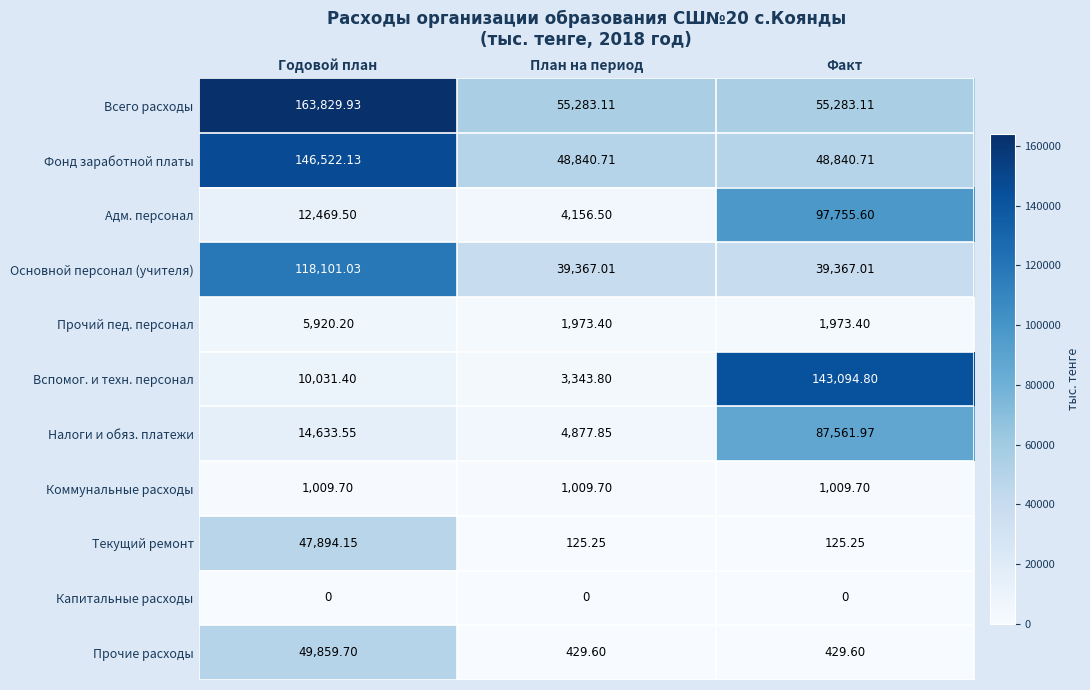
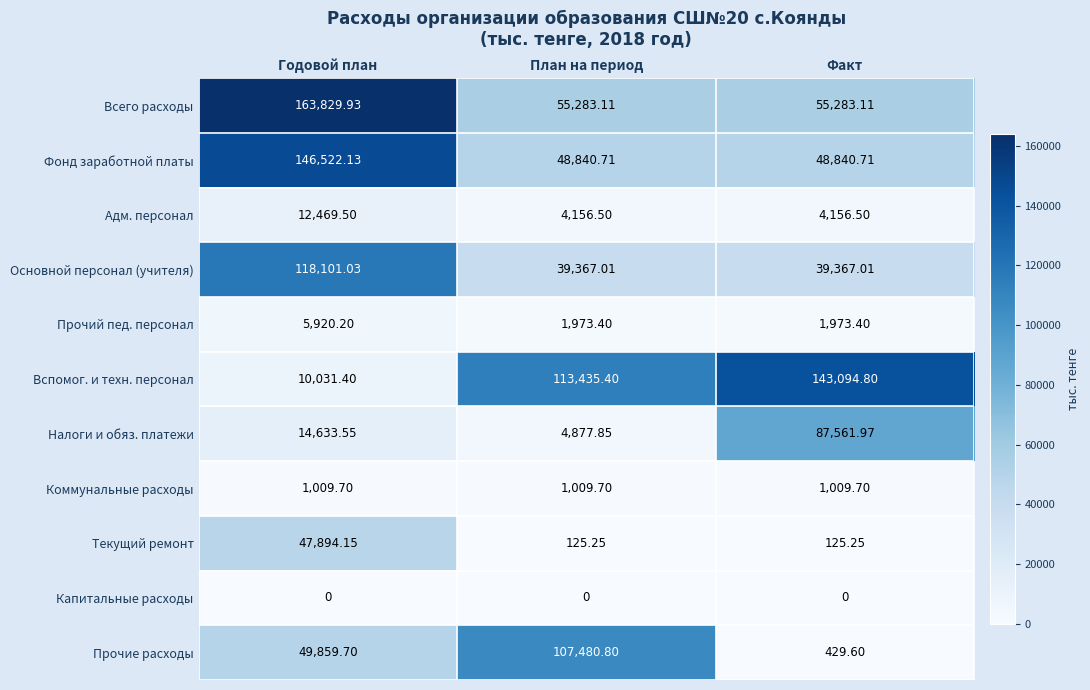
Адм. персонал, Факт: 97,755.60 -> 4,156.50
Вспомог. и техн. персонал, План на период: 3,343.80 -> 113,435.40
Прочие расходы, План на период: 429.60 -> 107,480.80
